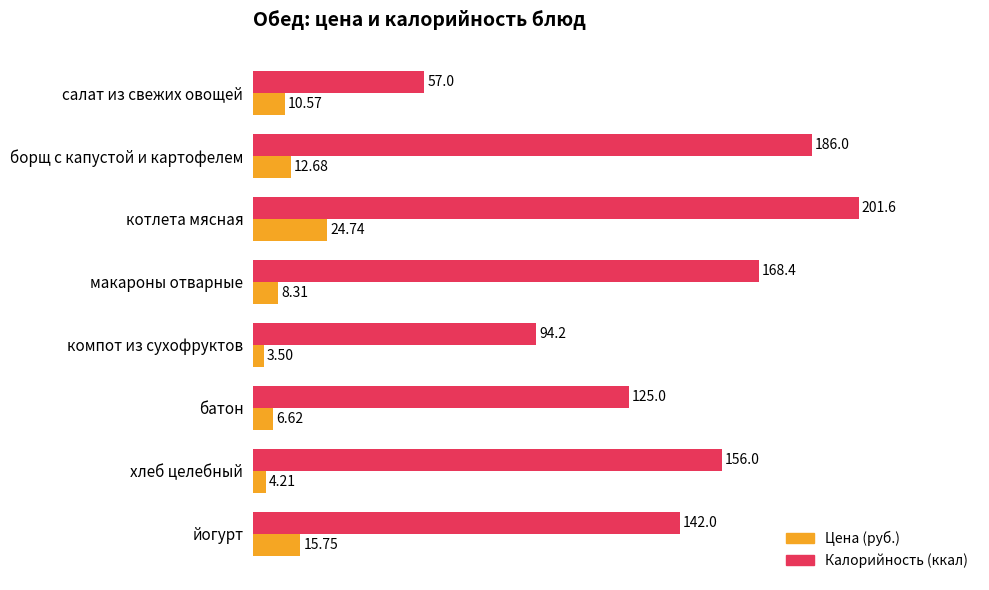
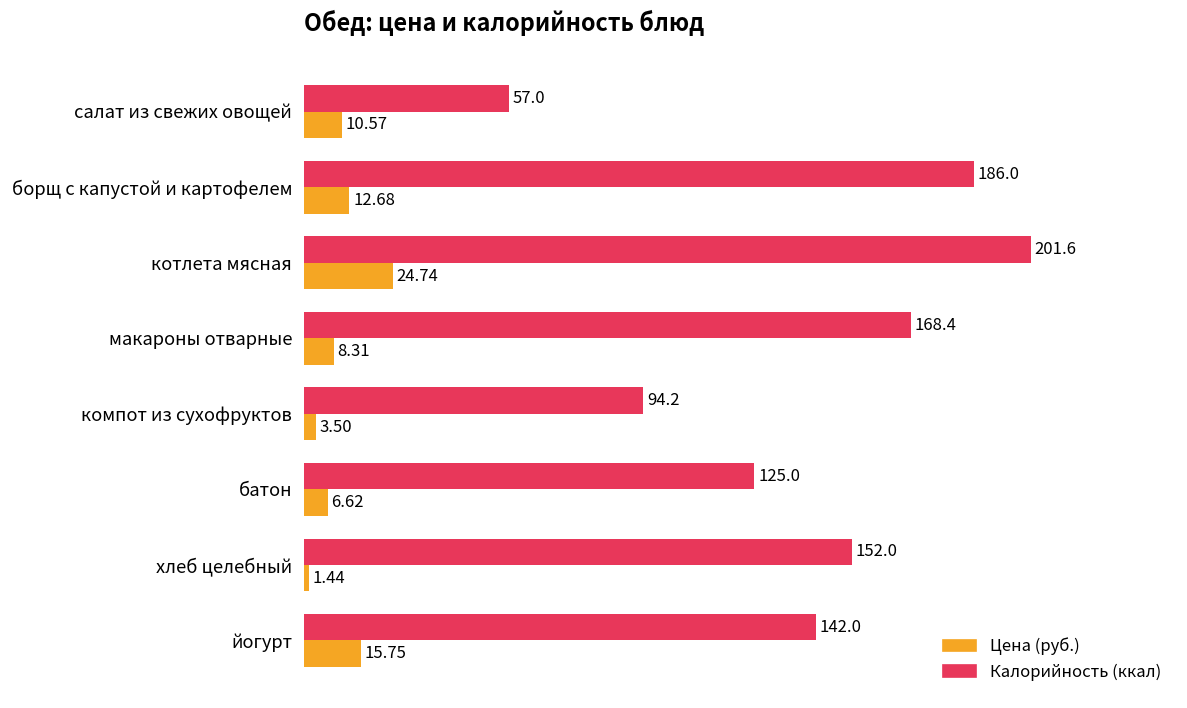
Калорийность (ккал), хлеб целебный: 156.0 -> 152.0
Цена (руб.), хлеб целебный: 4.21 -> 1.44
